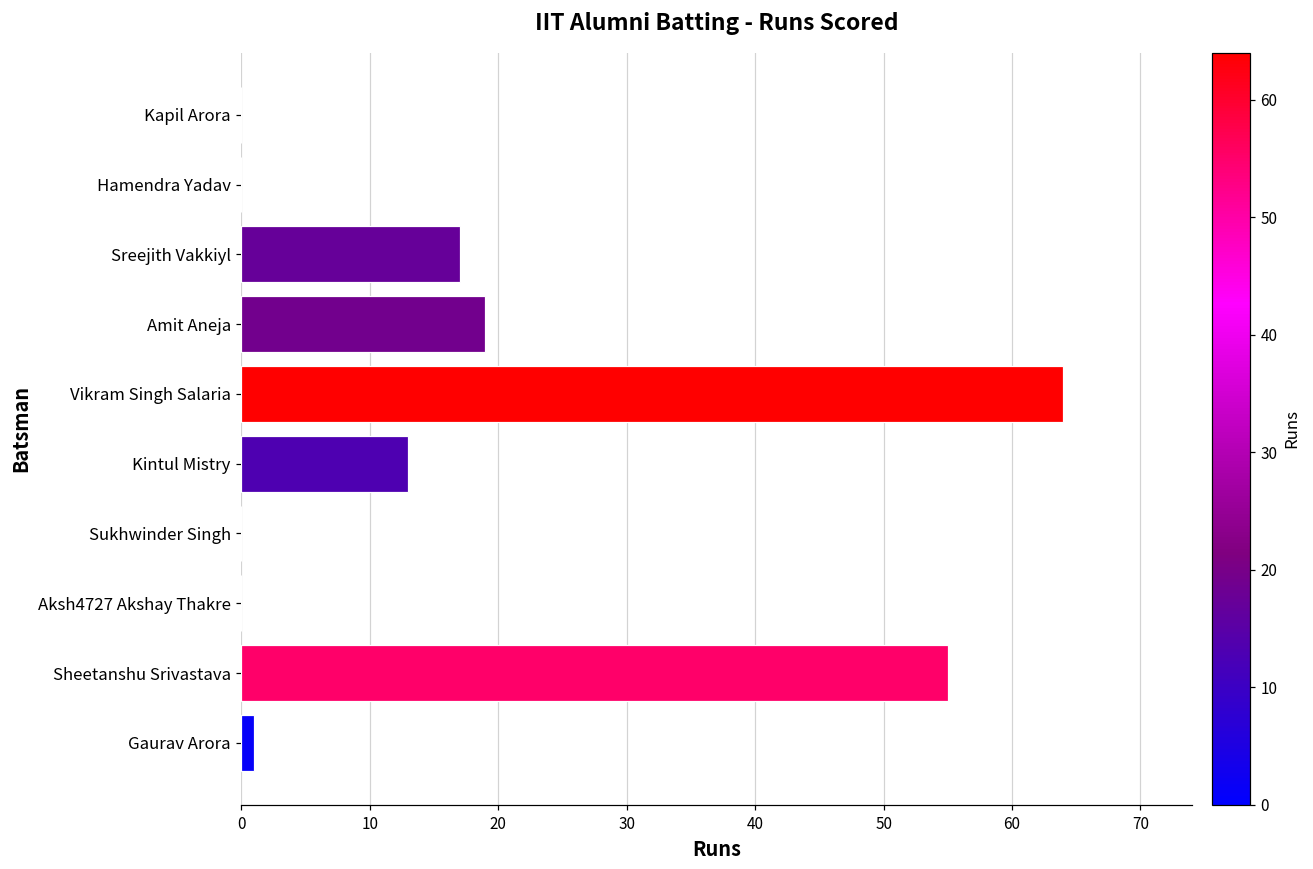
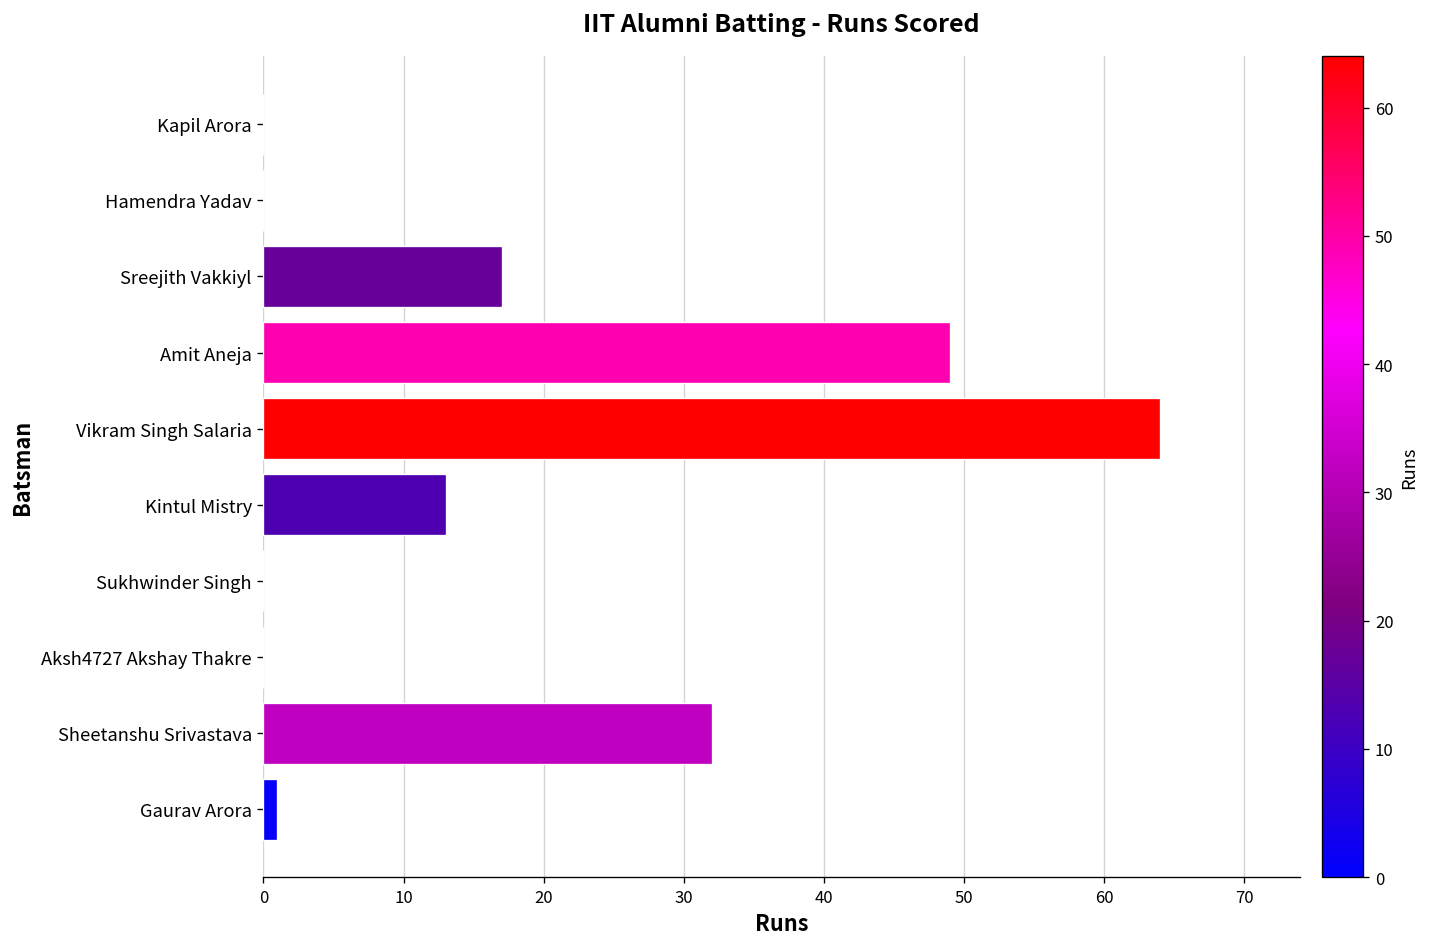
Amit Aneja: 19 -> 49
Sheetanshu Srivastava: 55 -> 32
